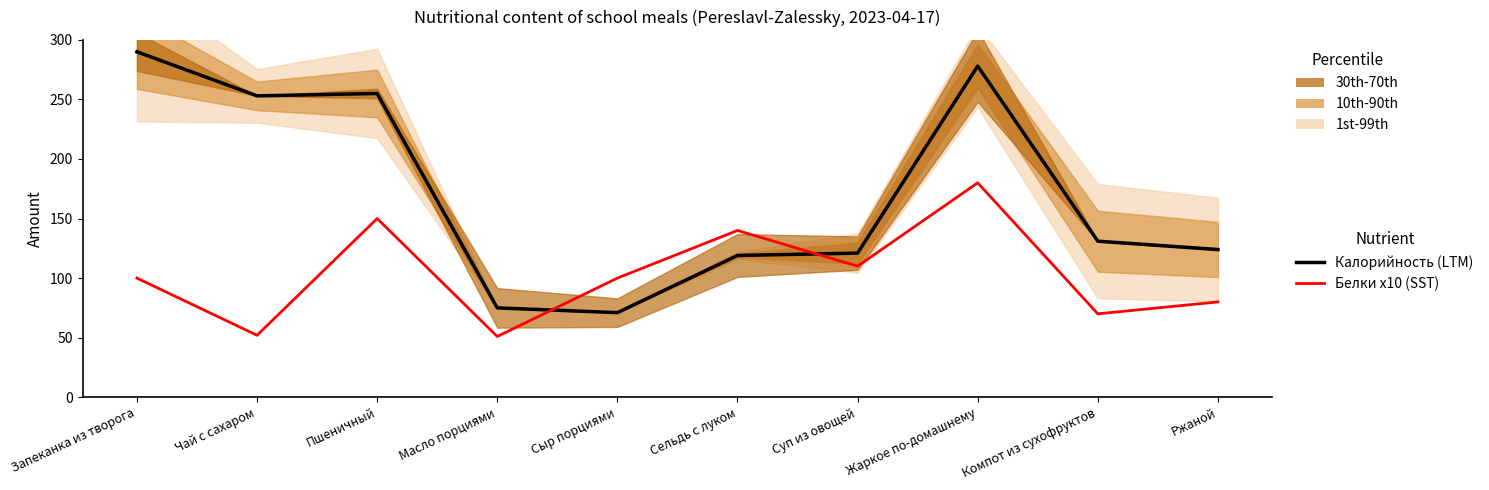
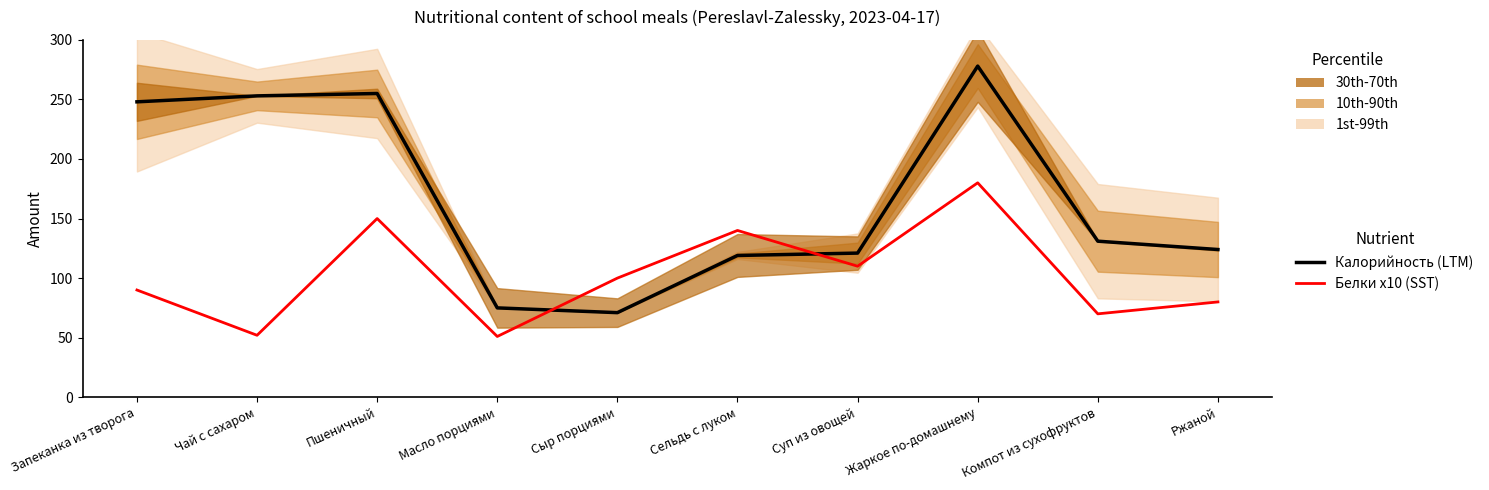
Калорийность (LTM), Запеканка из творога: 290 -> 248
Белки x10 (SST), Запеканка из творога: 100 -> 90
